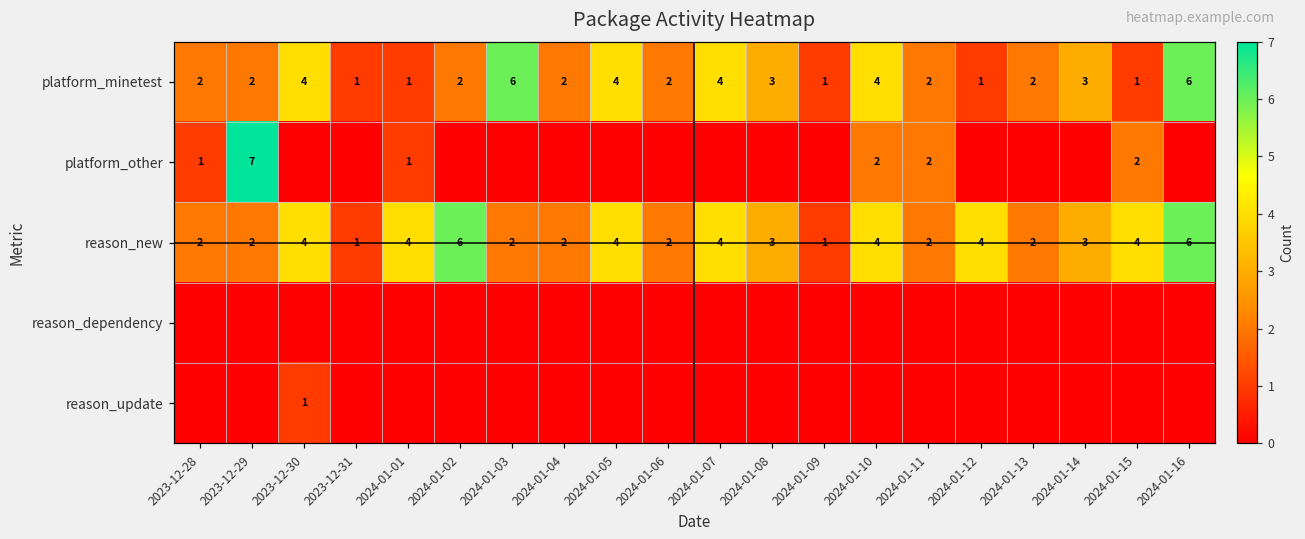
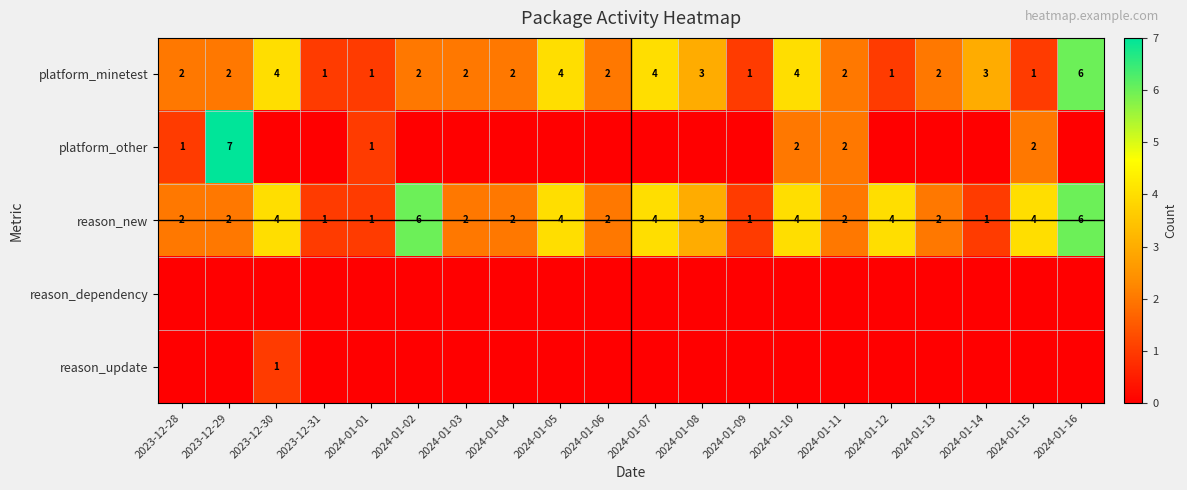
platform_minetest, 2024-01-03: 6 -> 2
reason_new, 2024-01-01: 4 -> 1
reason_new, 2024-01-14: 3 -> 1
